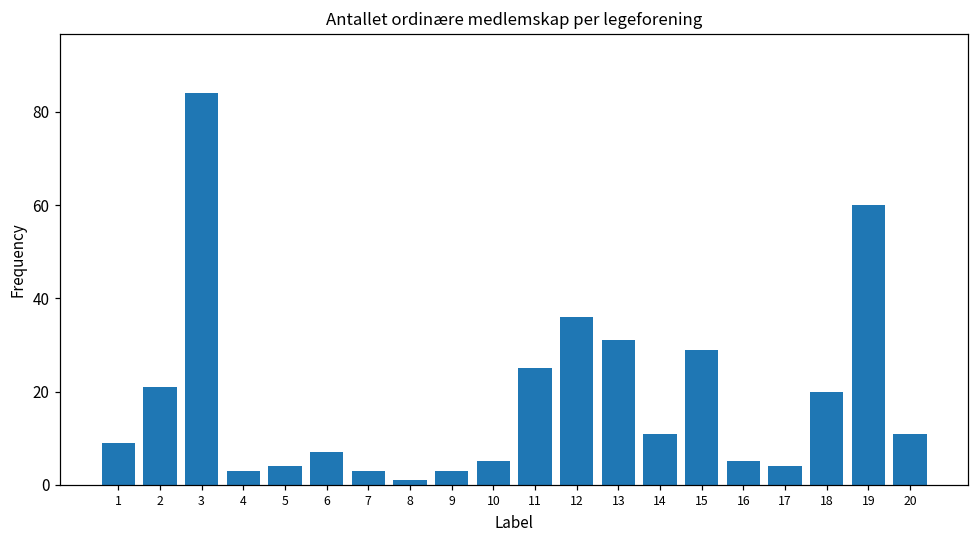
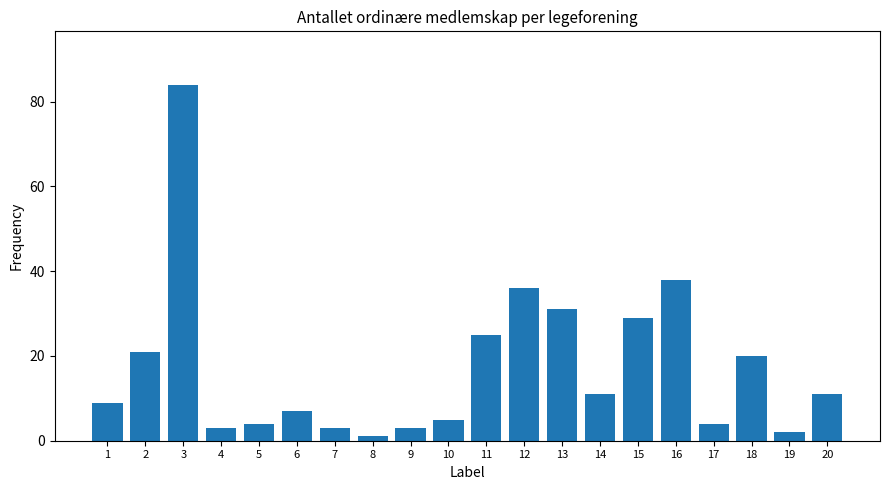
16: 5 -> 38
19: 60 -> 2
